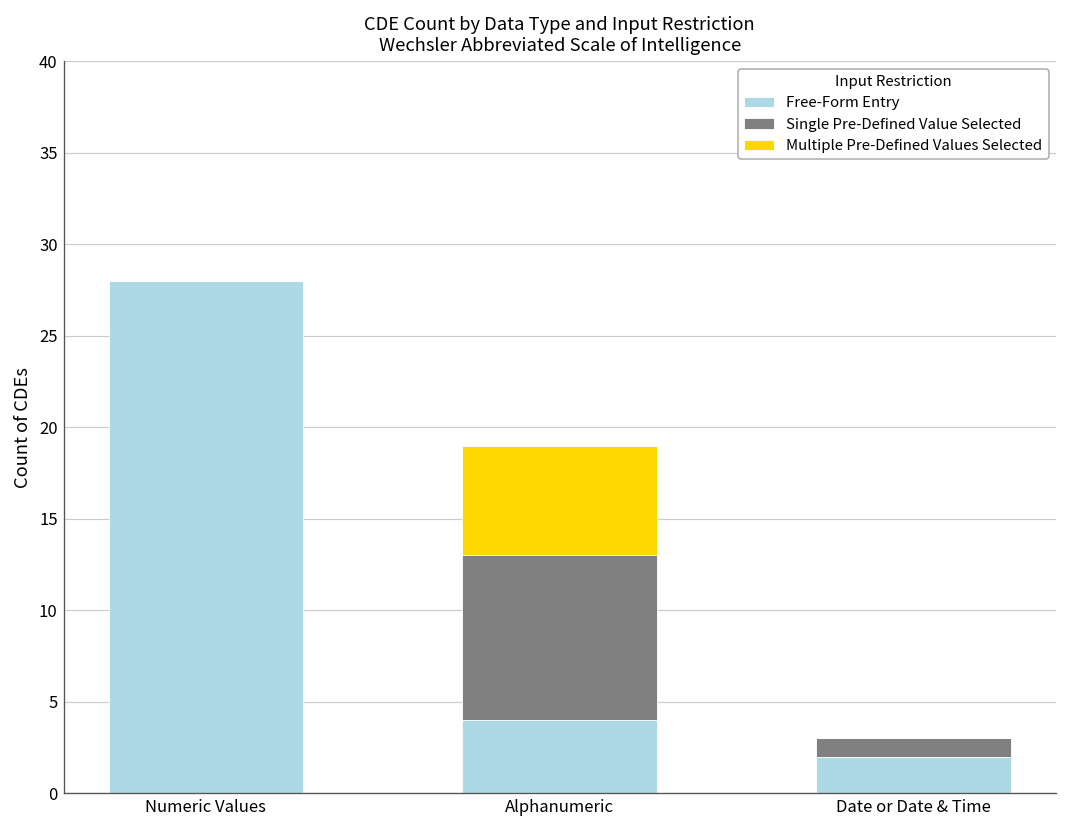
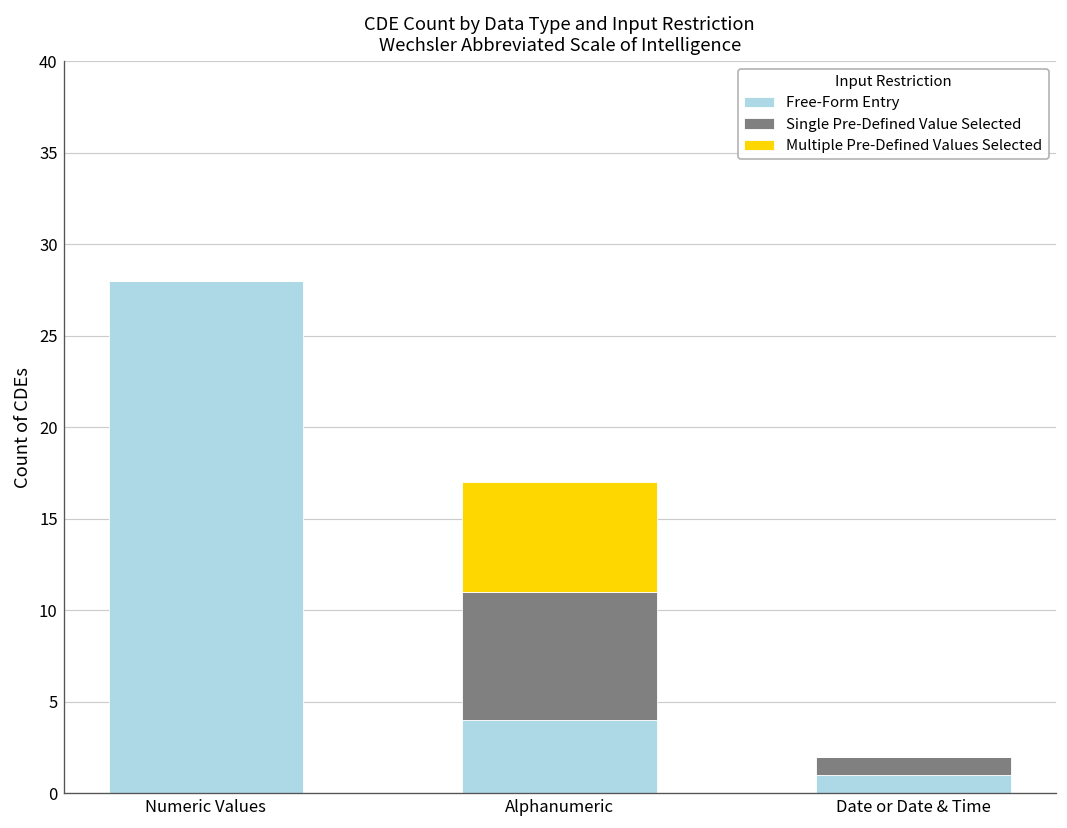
Single Pre-Defined Value Selected, Alphanumeric: 9 -> 7
Free-Form Entry, Date or Date & Time: 2 -> 1
